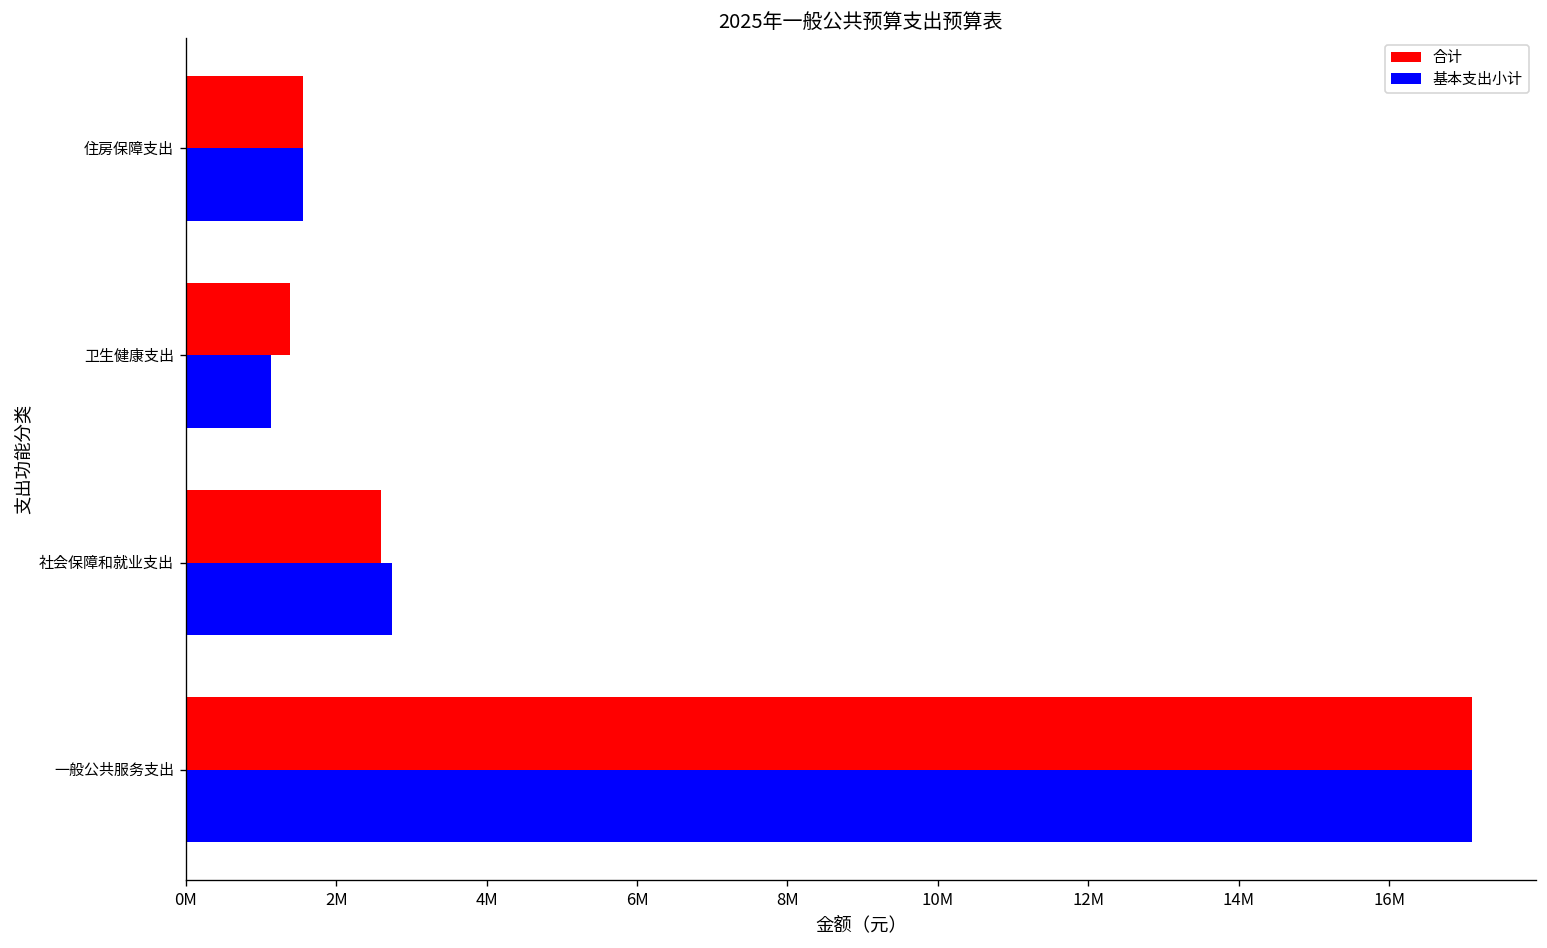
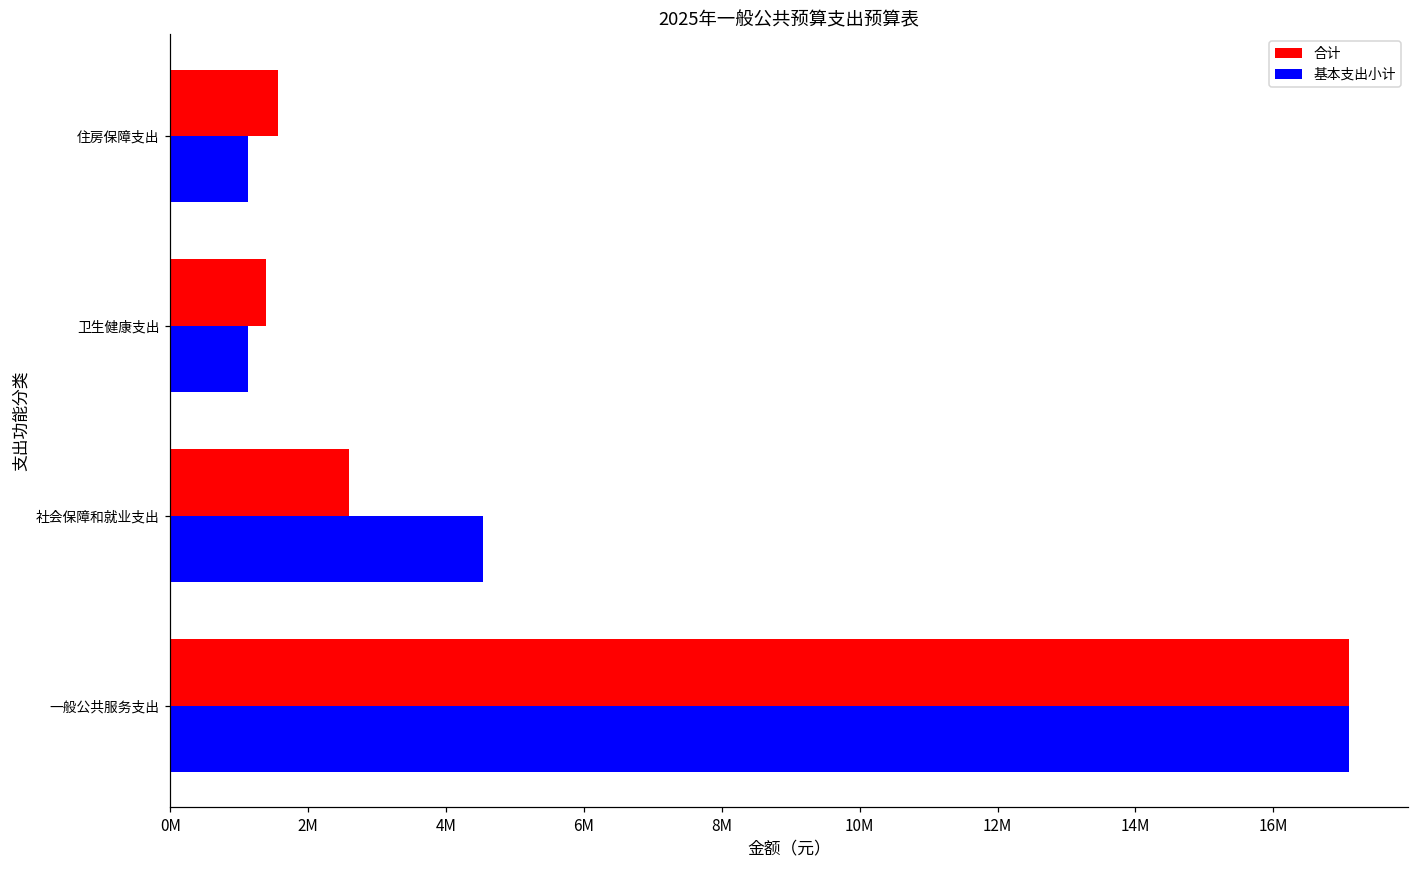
基本支出小计, 住房保障支出: 1600000 -> 1100000
基本支出小计, 社会保障和就业支出: 2700000 -> 4500000
